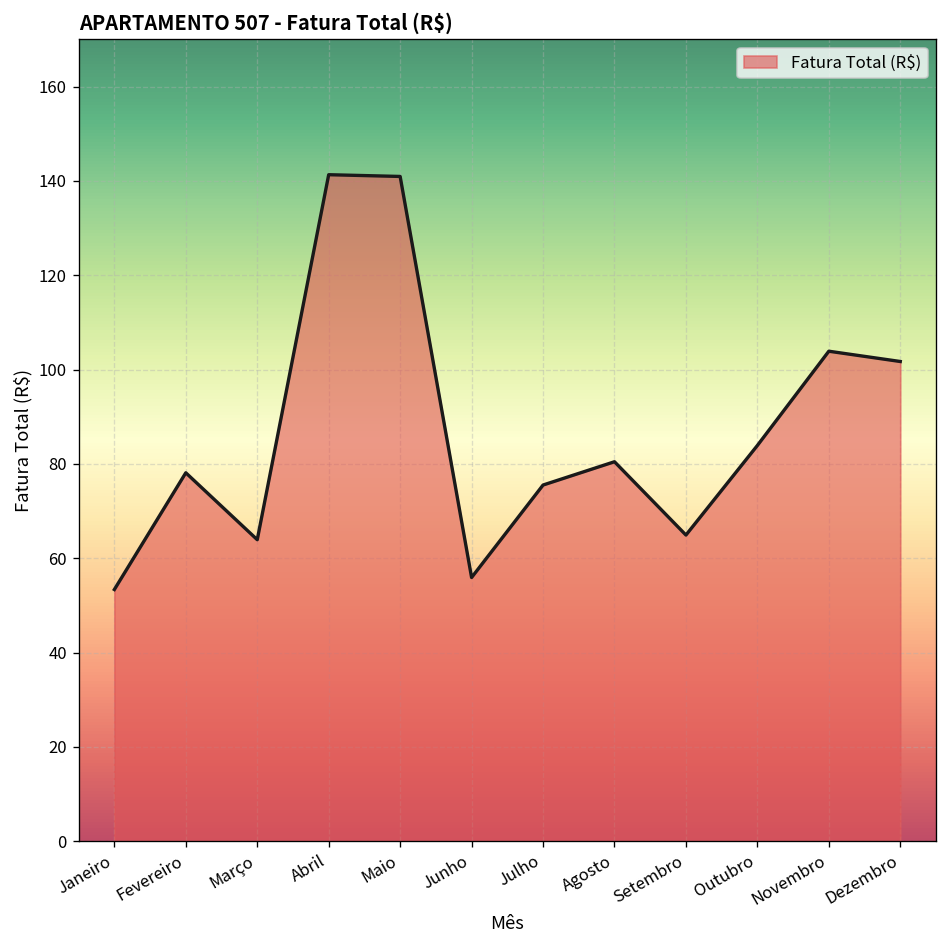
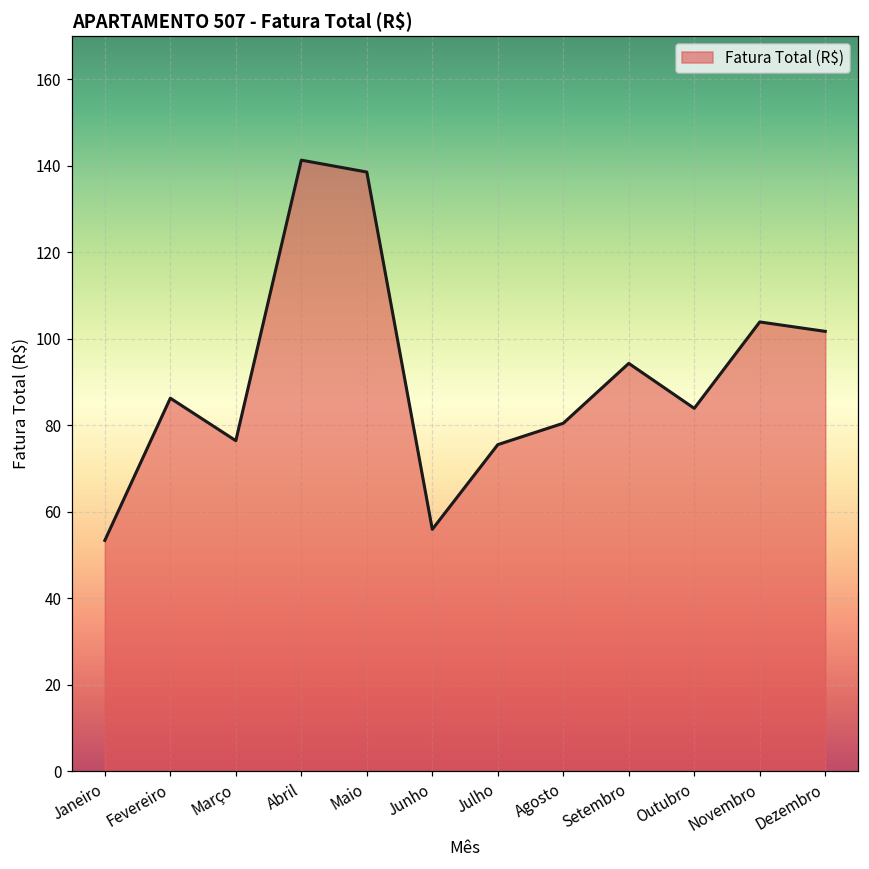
Fevereiro: 78 -> 86
Março: 64 -> 76
Maio: 141 -> 139
Setembro: 65 -> 94
